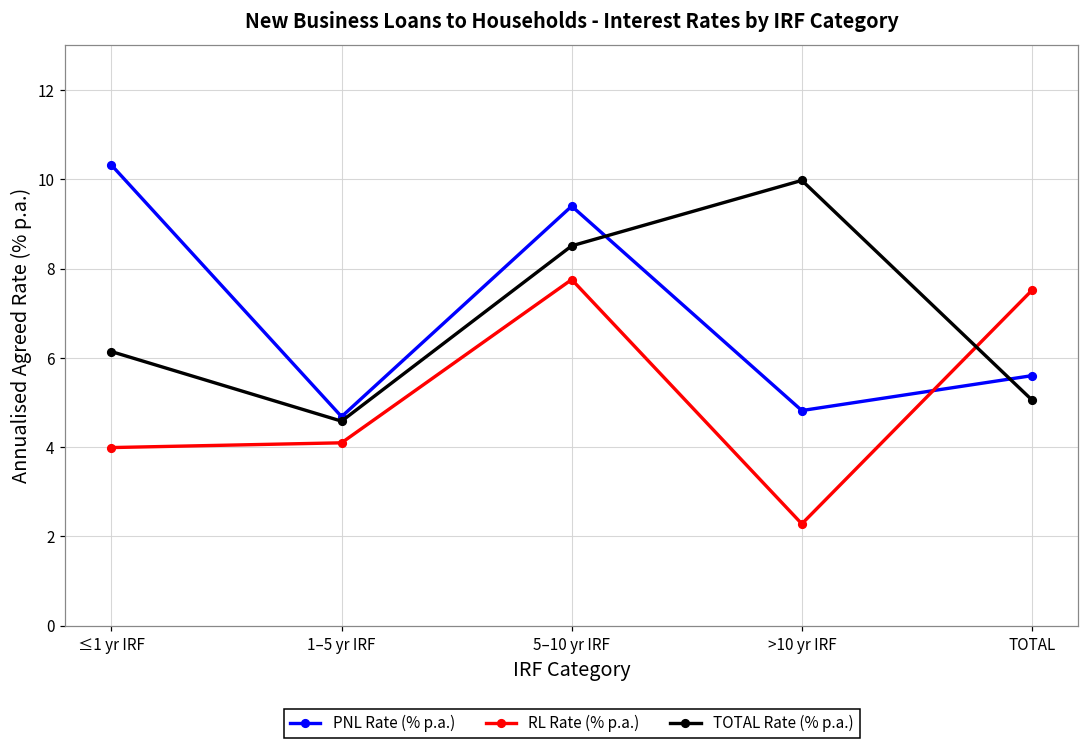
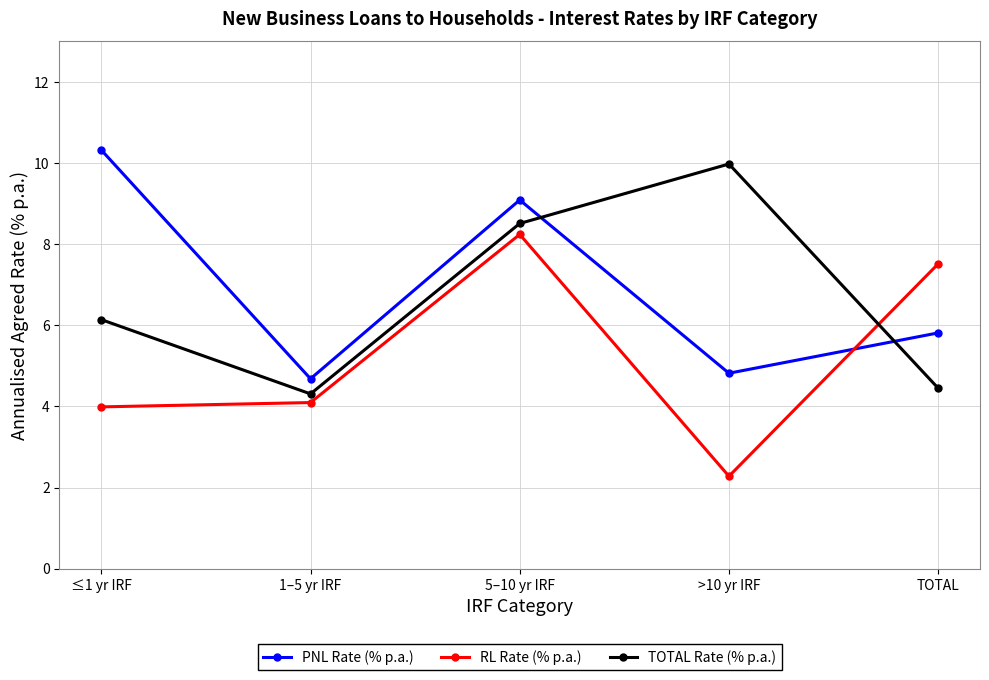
TOTAL Rate (% p.a.), 1–5 yr IRF: 4.6 -> 4.3
PNL Rate (% p.a.), 5–10 yr IRF: 9.4 -> 9.1
RL Rate (% p.a.), 5–10 yr IRF: 7.8 -> 8.2
PNL Rate (% p.a.), TOTAL: 5.6 -> 5.8
TOTAL Rate (% p.a.), TOTAL: 5.1 -> 4.4
